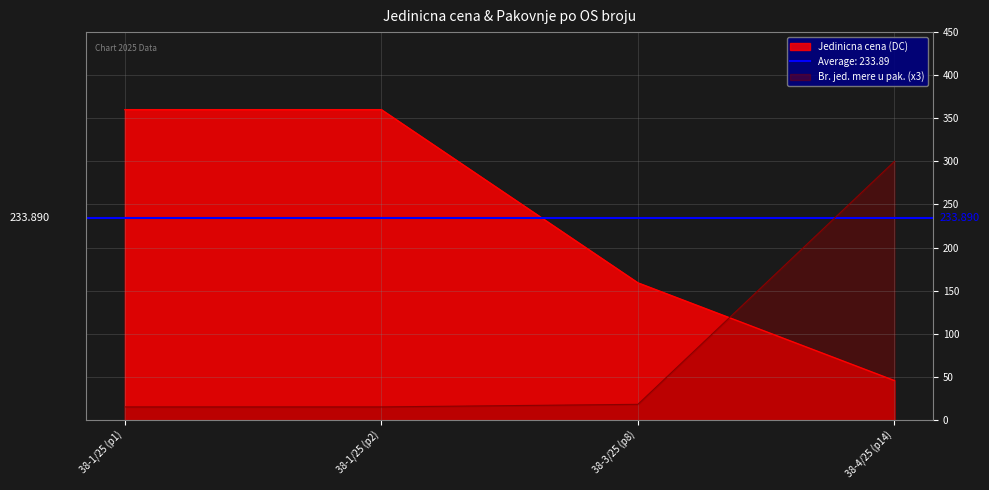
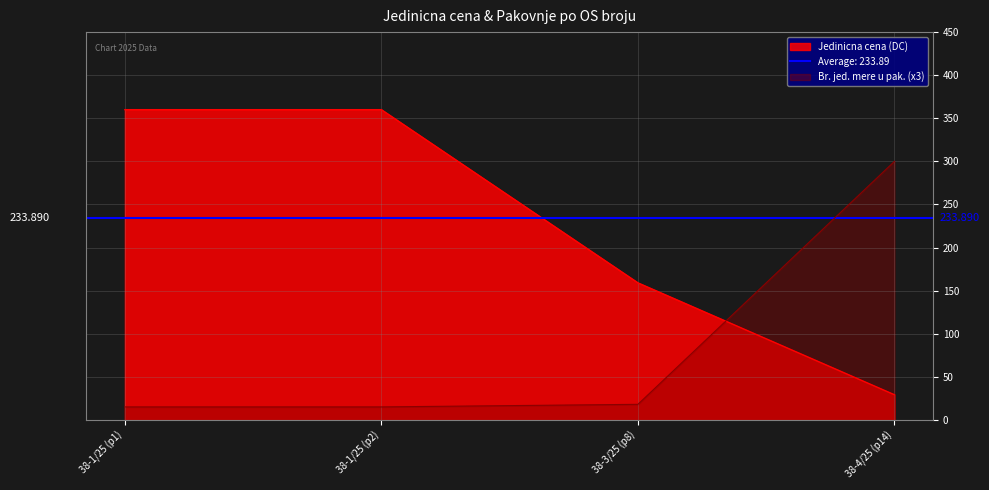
Jedinicna cena (DC), 38-4/25 (p14): 50 -> 30
